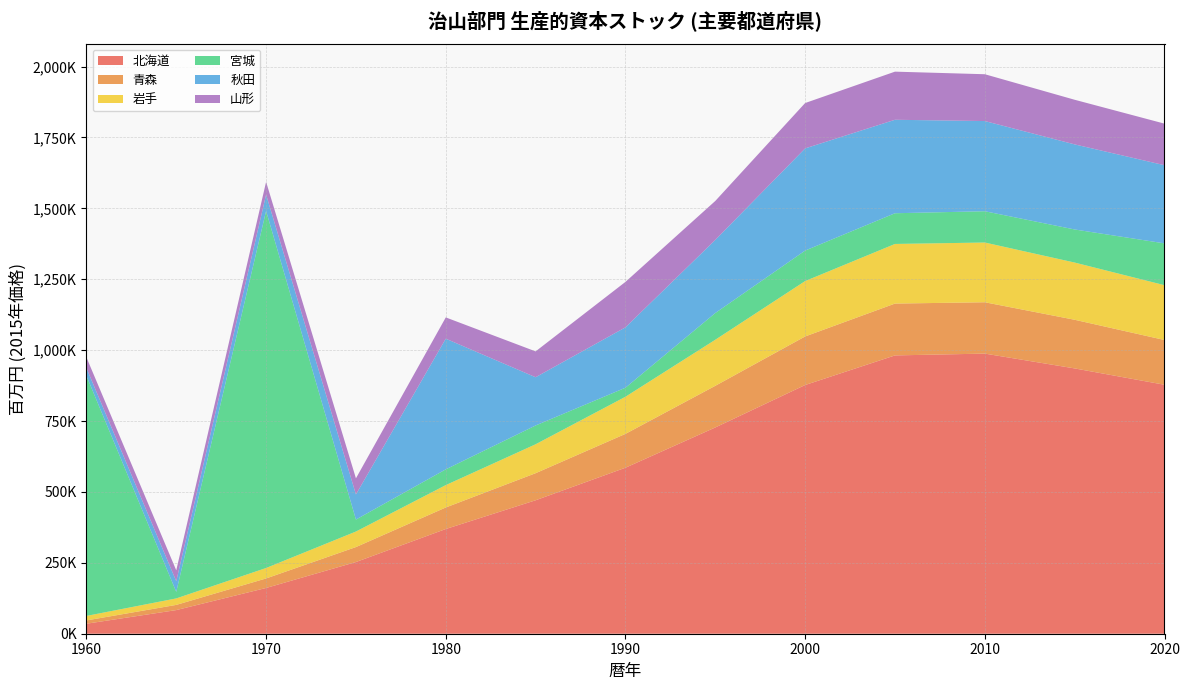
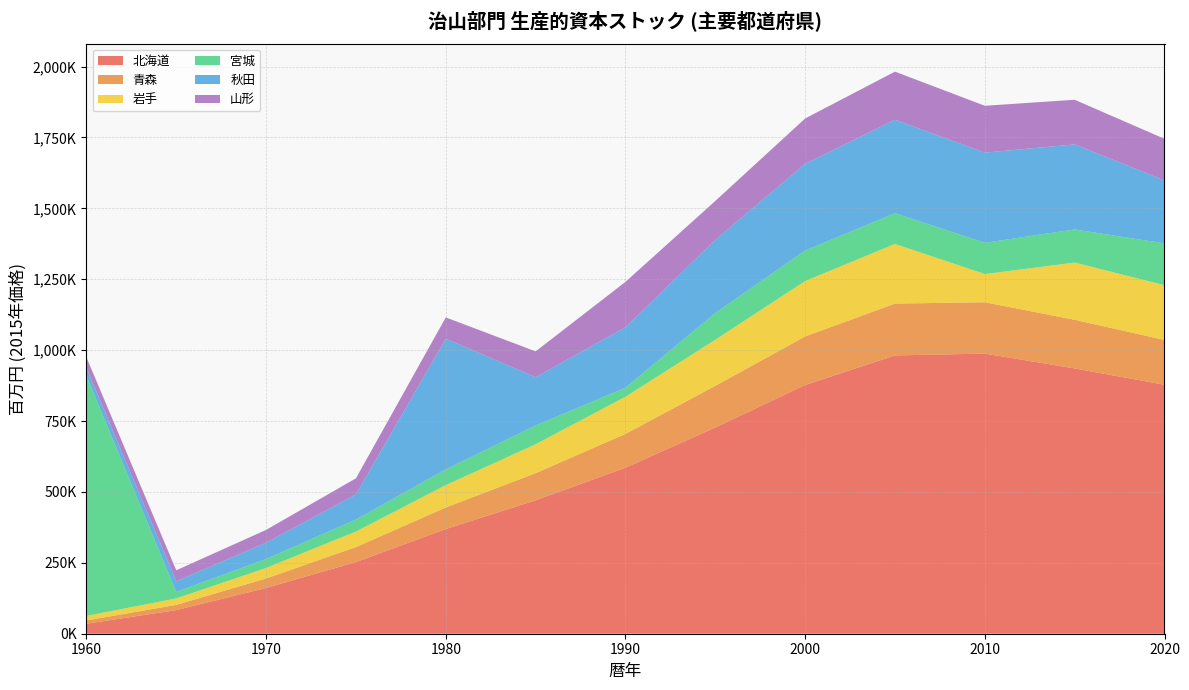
宮城, 1970: 1,260,000 -> 30,000
秋田, 2000: 360,000 -> 310,000
岩手, 2010: 210,000 -> 100,000
秋田, 2020: 280,000 -> 220,000
